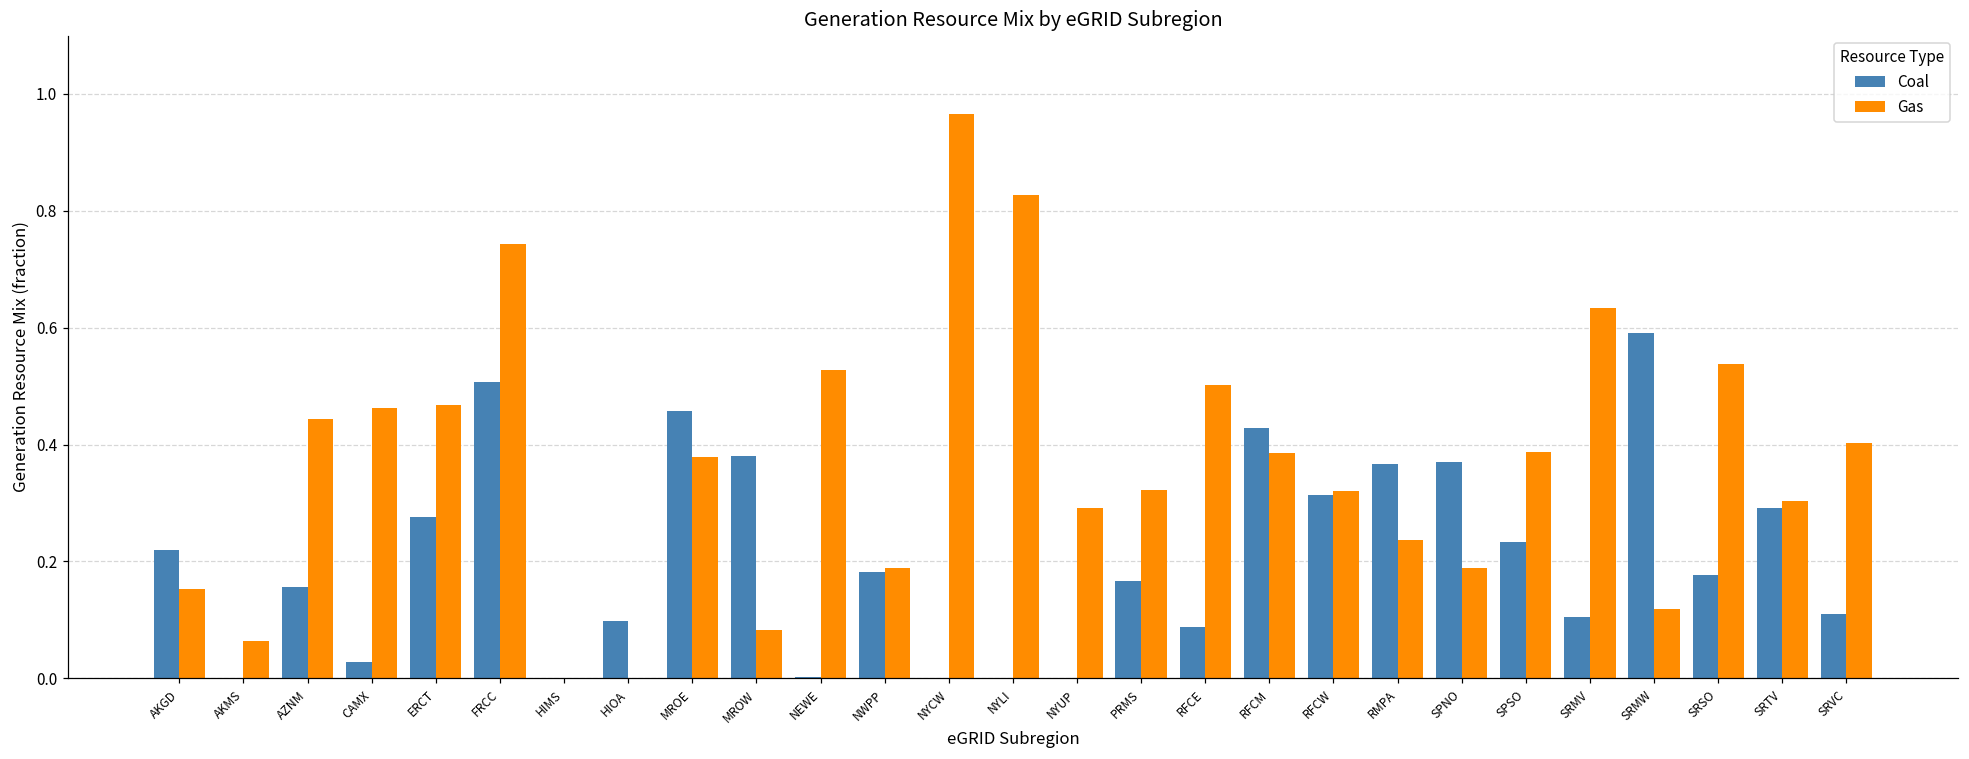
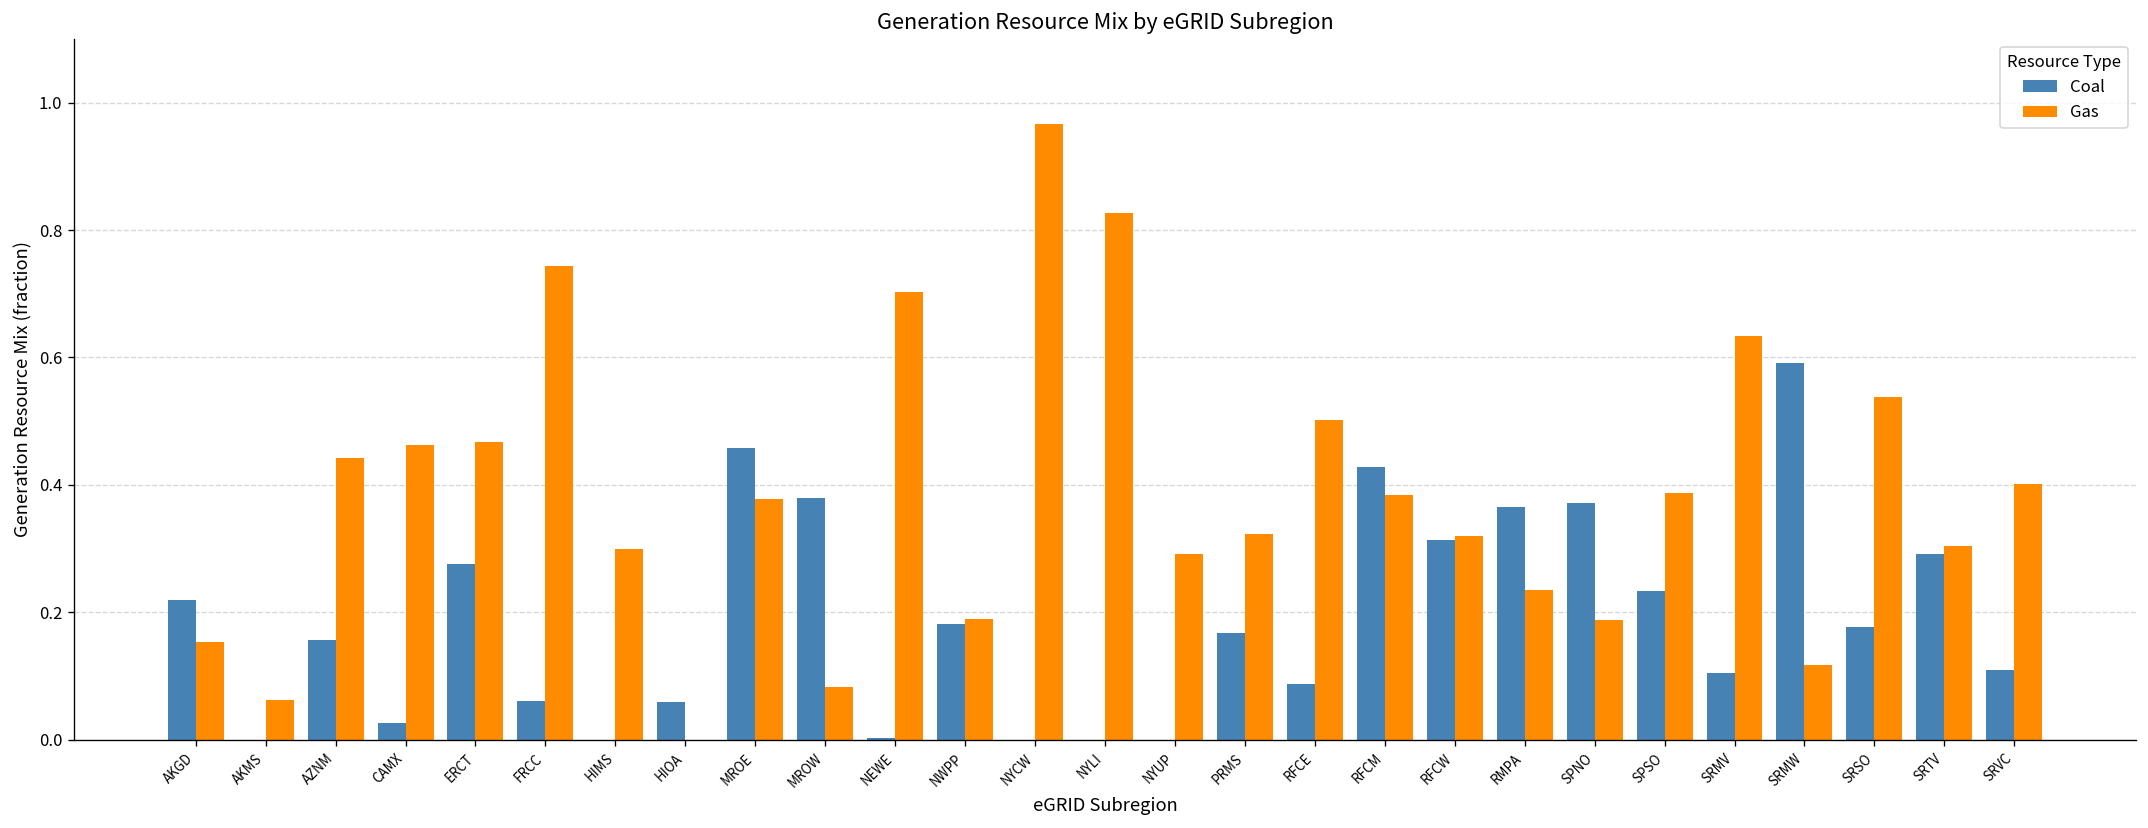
Coal, FRCC: 0.51 -> 0.06
Gas, HIMS: 0.0 -> 0.3
Coal, HIOA: 0.10 -> 0.06
Gas, NEWE: 0.53 -> 0.70
